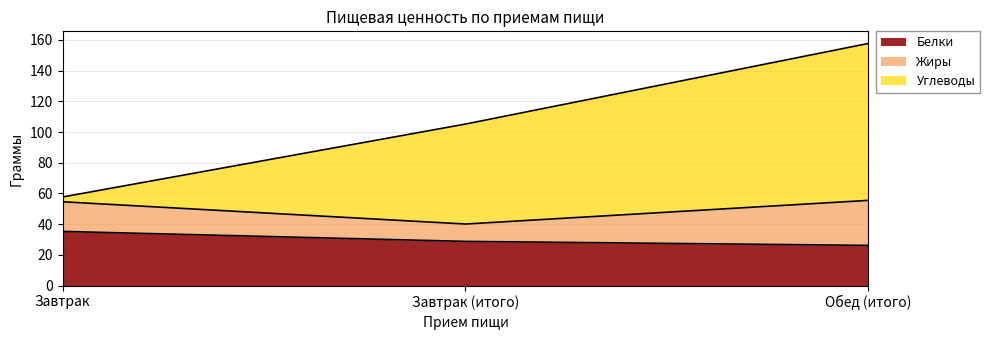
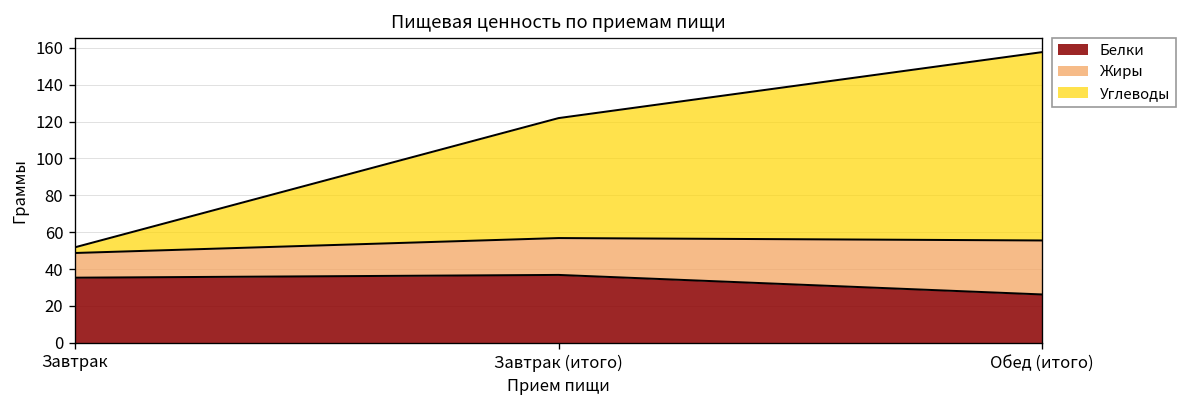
Жиры, Завтрак: 19 -> 13
Белки, Завтрак (итого): 29 -> 37
Жиры, Завтрак (итого): 11 -> 20
